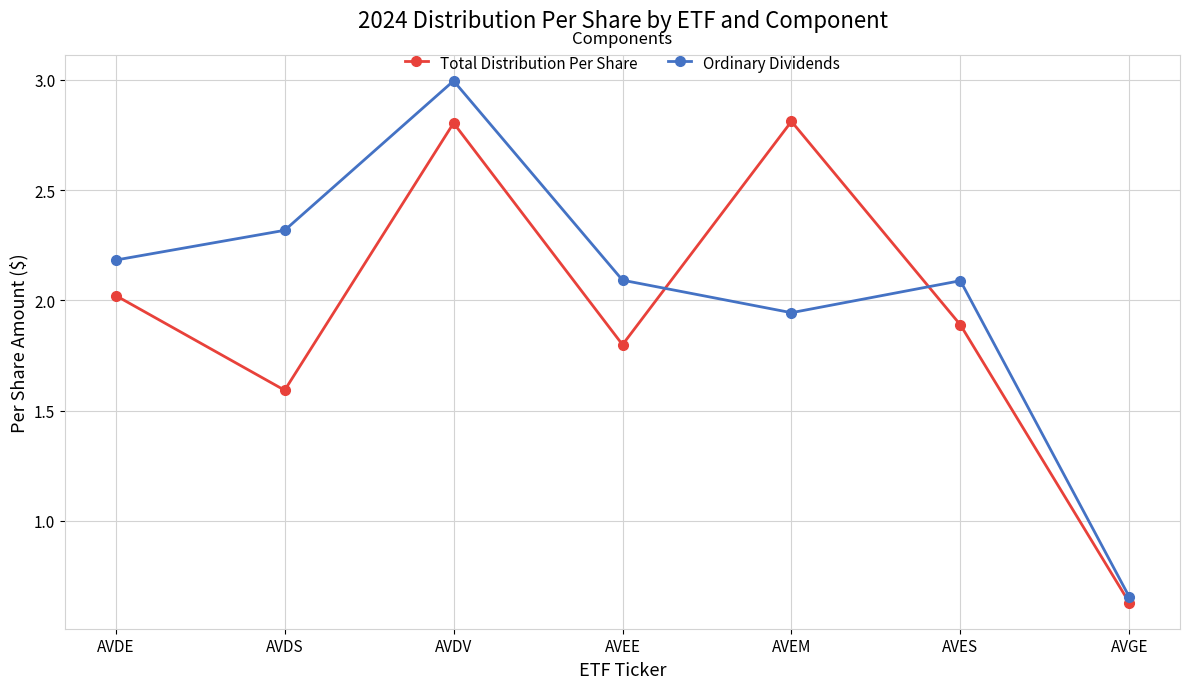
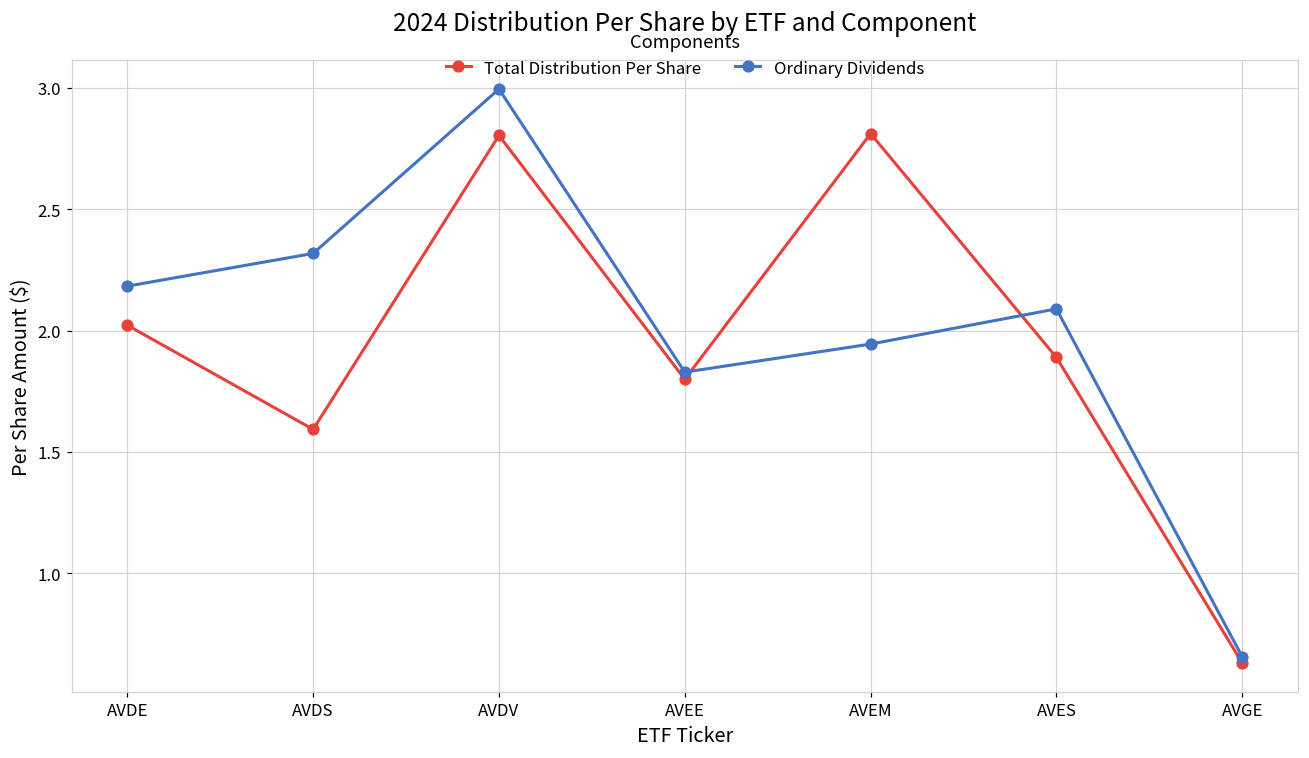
Ordinary Dividends, AVEE: 2.09 -> 1.83
